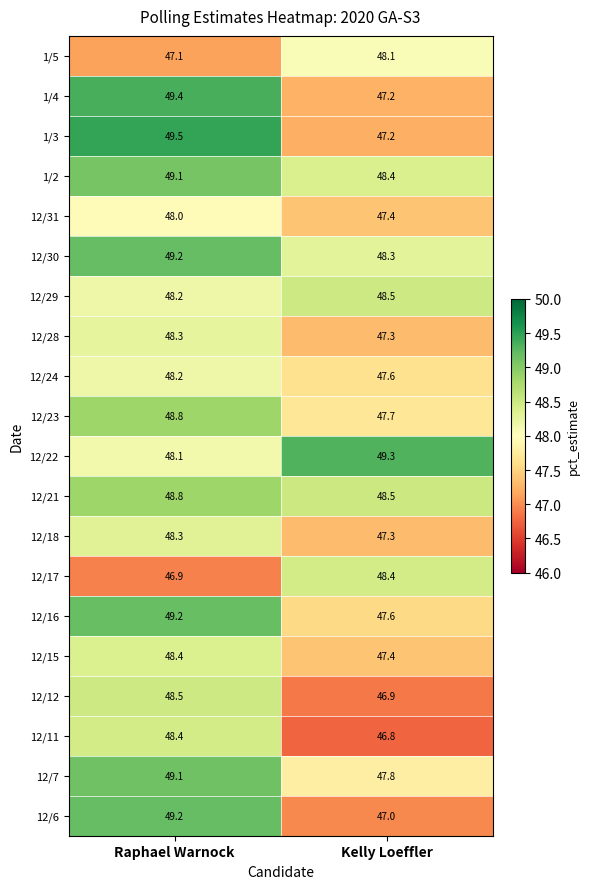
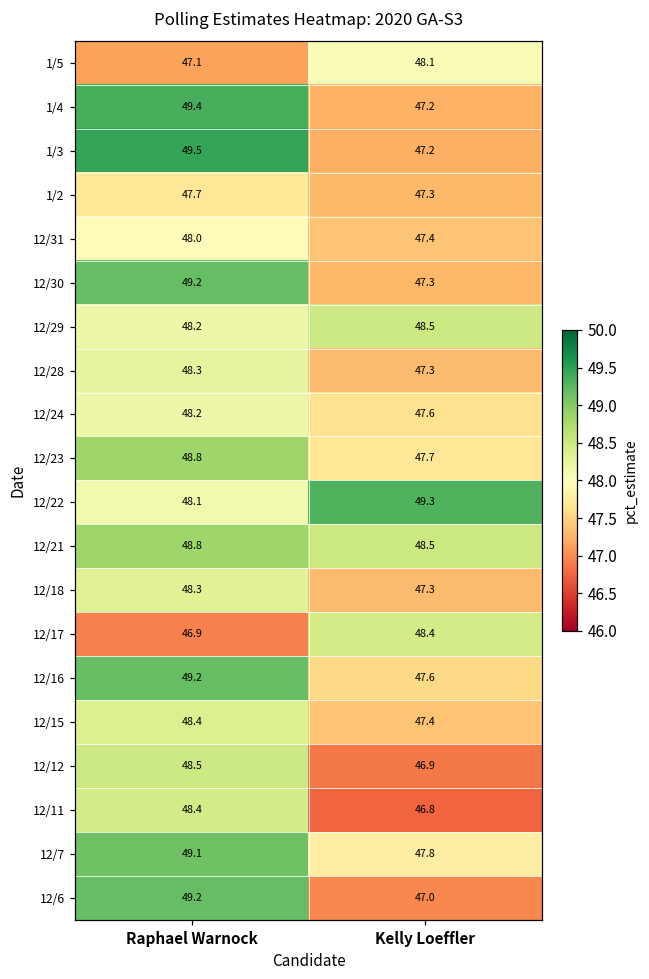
1/2, Raphael Warnock: 49.1 -> 47.7
1/2, Kelly Loeffler: 48.4 -> 47.3
12/30, Kelly Loeffler: 48.3 -> 47.3
